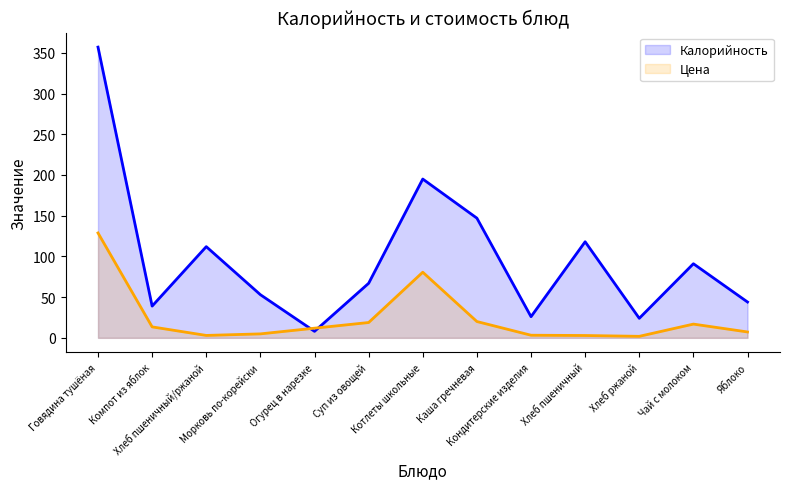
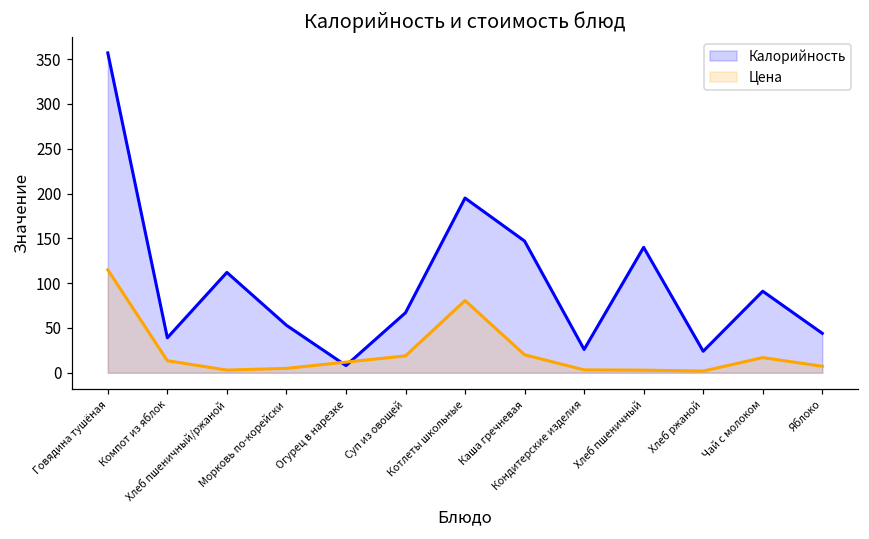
Цена, Говядина тушёная: 130 -> 110
Калорийность, Хлеб пшеничный: 120 -> 140
